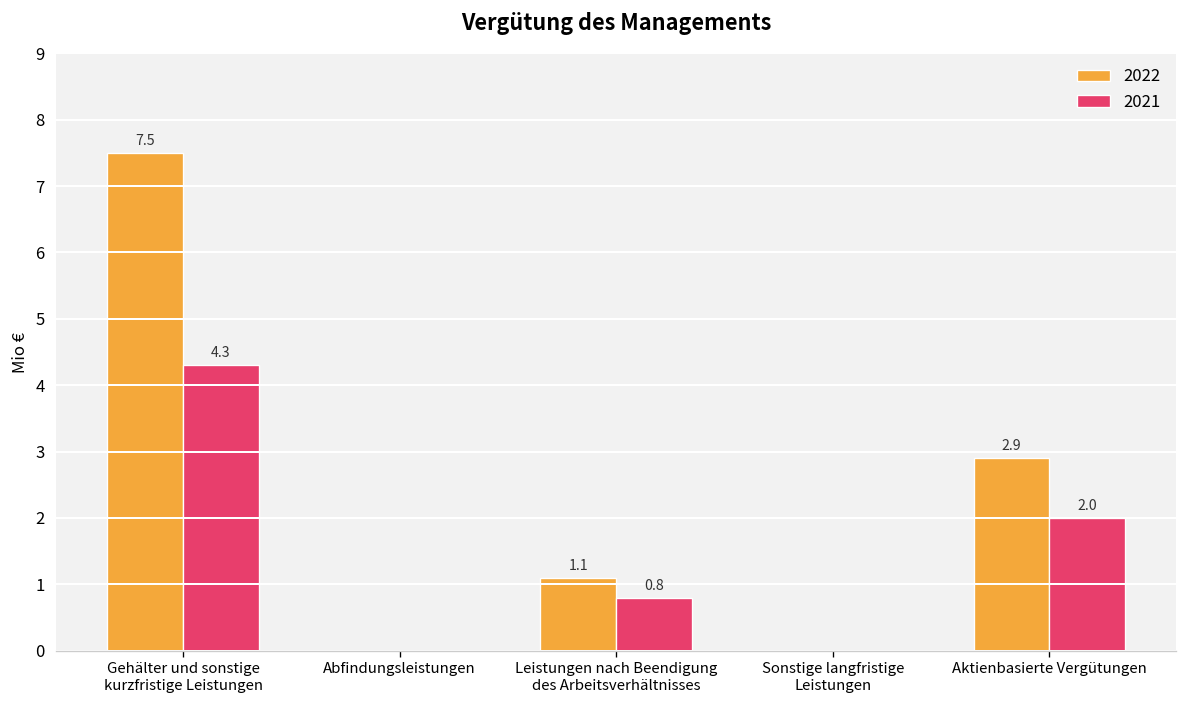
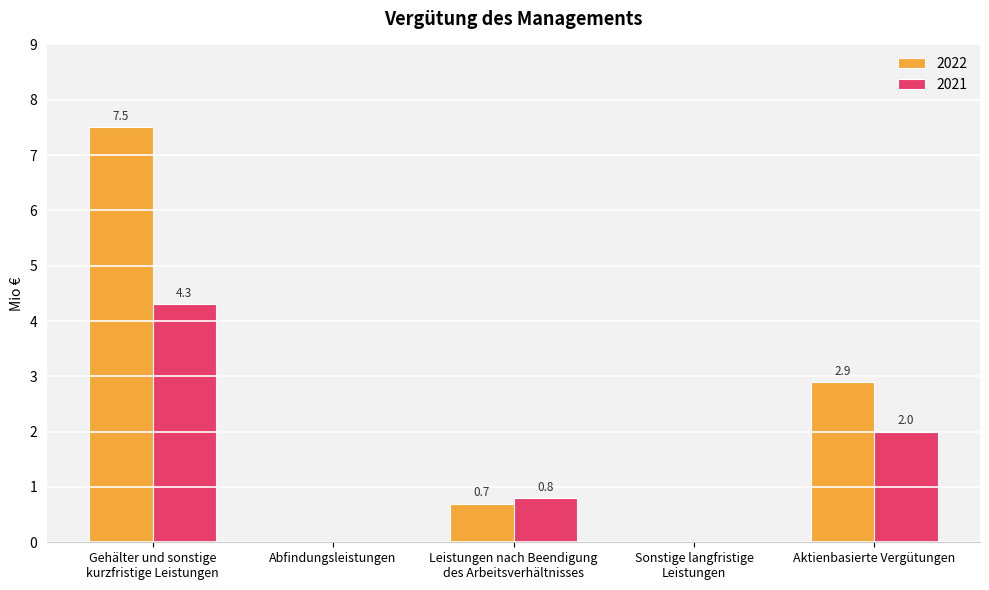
2022, Leistungen nach Beendigung des Arbeitsverhältnisses: 1.1 -> 0.7
